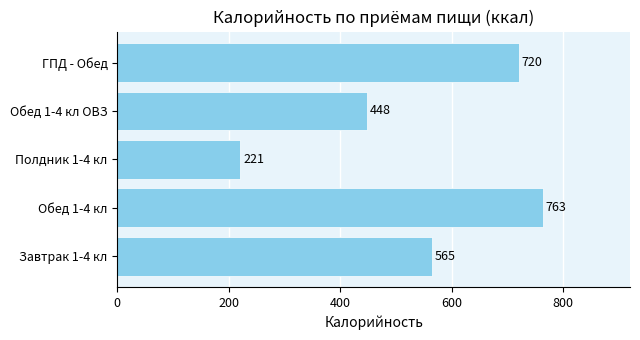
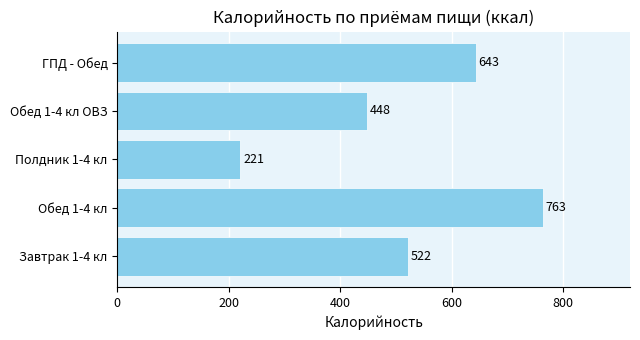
ГПД - Обед: 720 -> 643
Завтрак 1-4 кл: 565 -> 522
